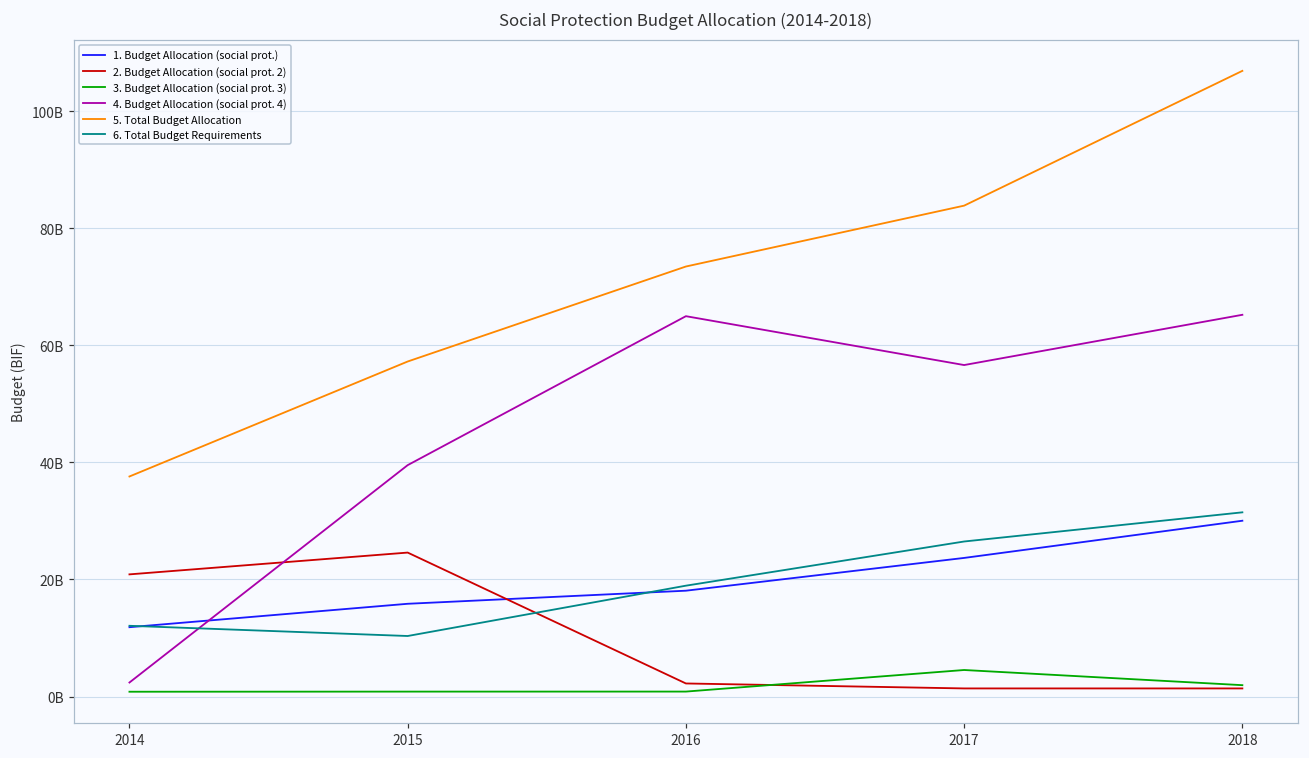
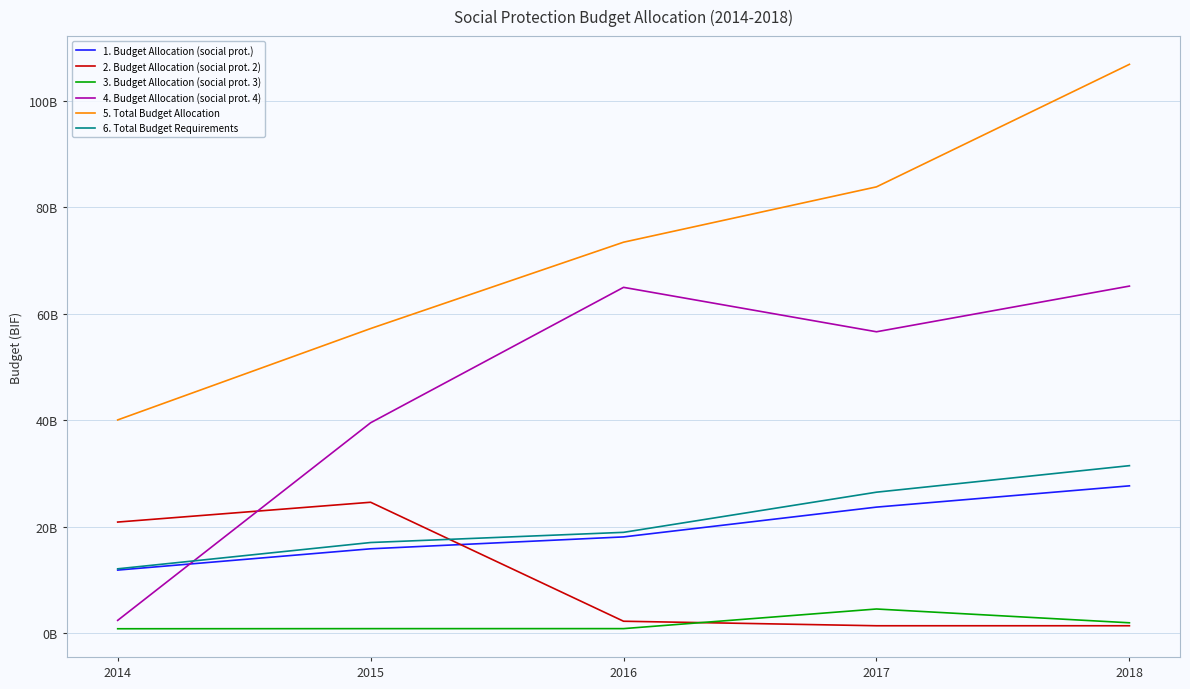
5. Total Budget Allocation, 2014: 38000000000 -> 40000000000
6. Total Budget Requirements, 2015: 10000000000 -> 17000000000
1. Budget Allocation (social prot.), 2018: 30000000000 -> 28000000000
